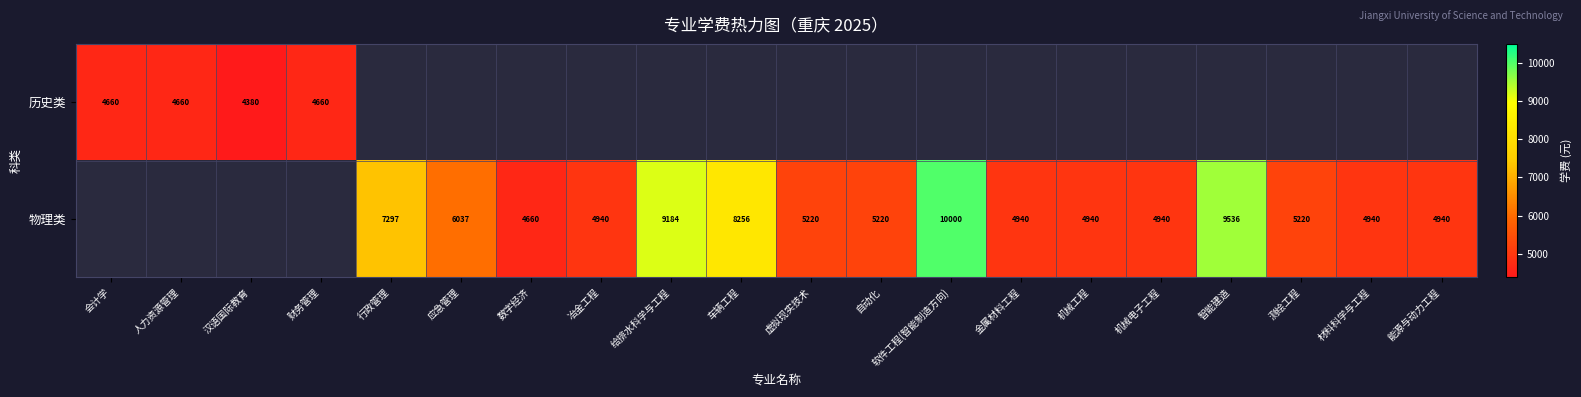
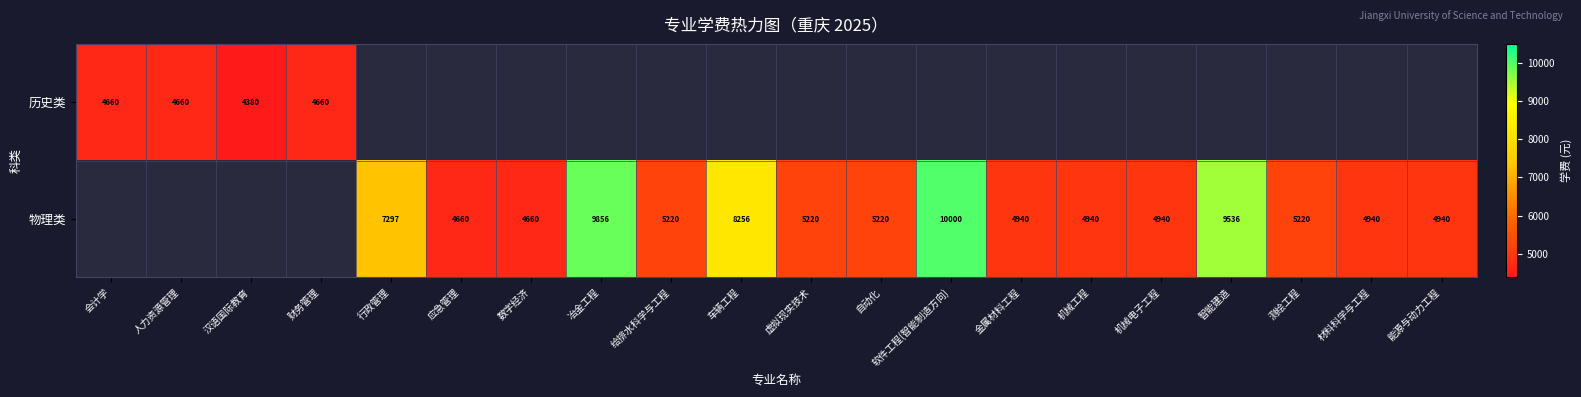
物理类, 应急管理: 6037 -> 4660
物理类, 冶金工程: 4940 -> 9856
物理类, 给排水科学与工程: 9184 -> 5220
